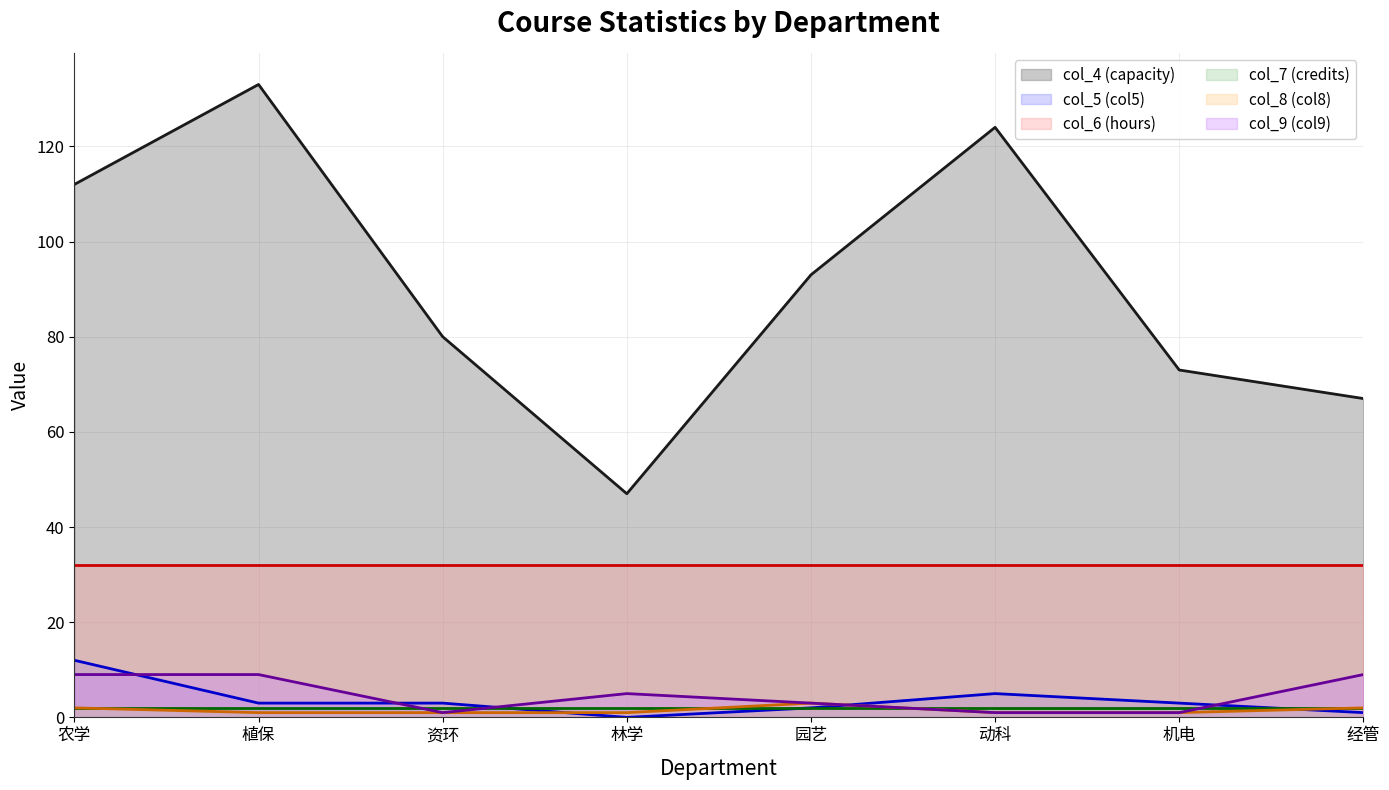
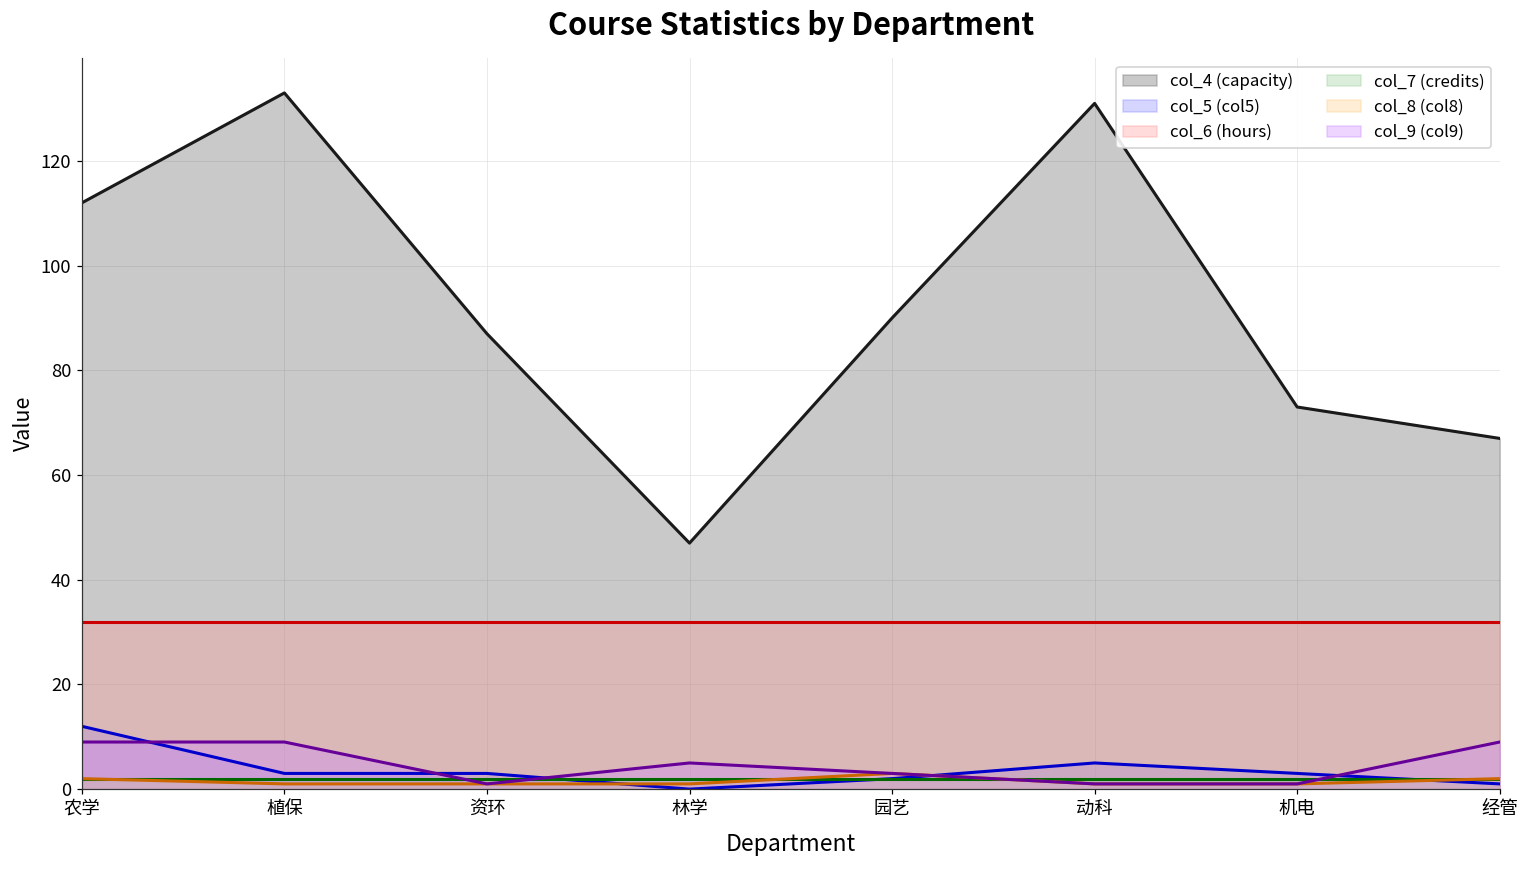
col_4 (capacity), 资环: 80 -> 87
col_4 (capacity), 园艺: 93 -> 90
col_4 (capacity), 动科: 124 -> 131
